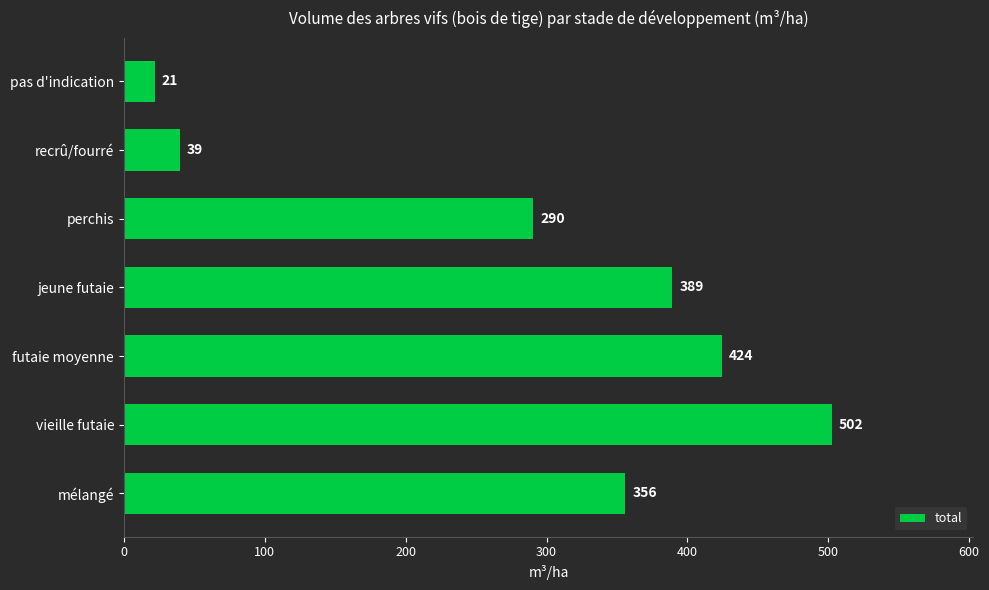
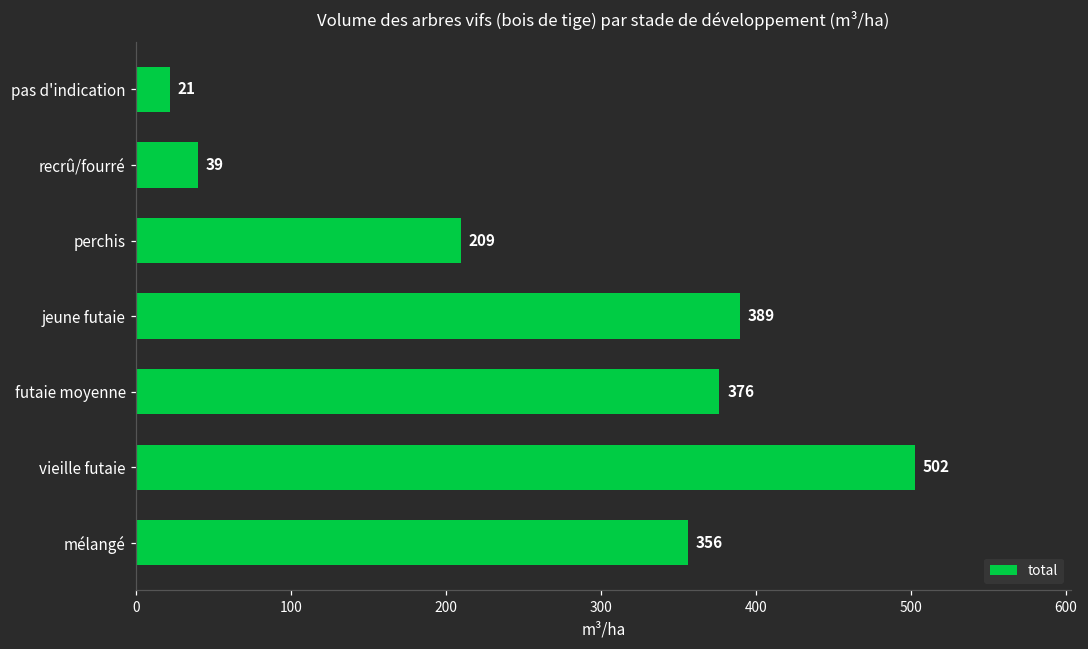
perchis: 290 -> 209
futaie moyenne: 424 -> 376
